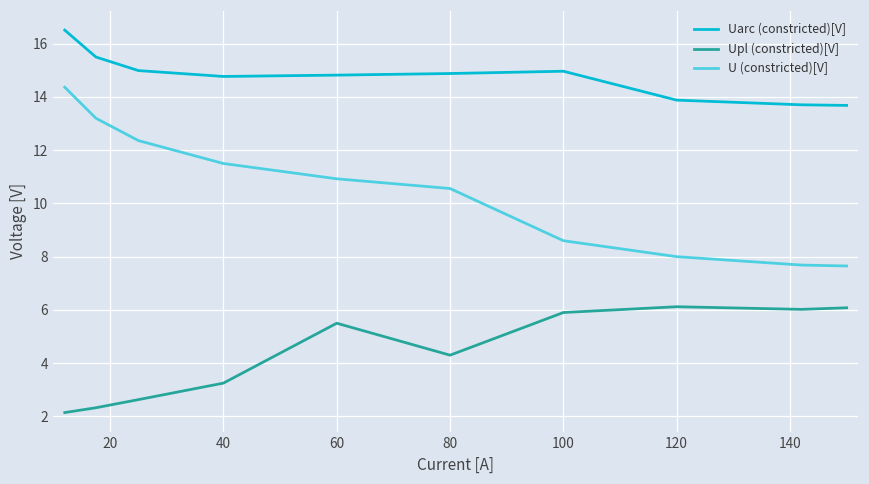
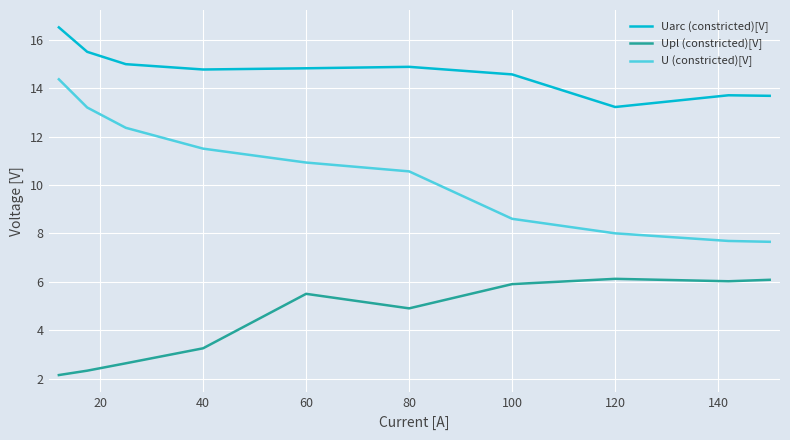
Upl (constricted)[V], 80: 4.3 -> 4.9
Uarc (constricted)[V], 100: 15.0 -> 14.6
Uarc (constricted)[V], 120: 13.9 -> 13.2
